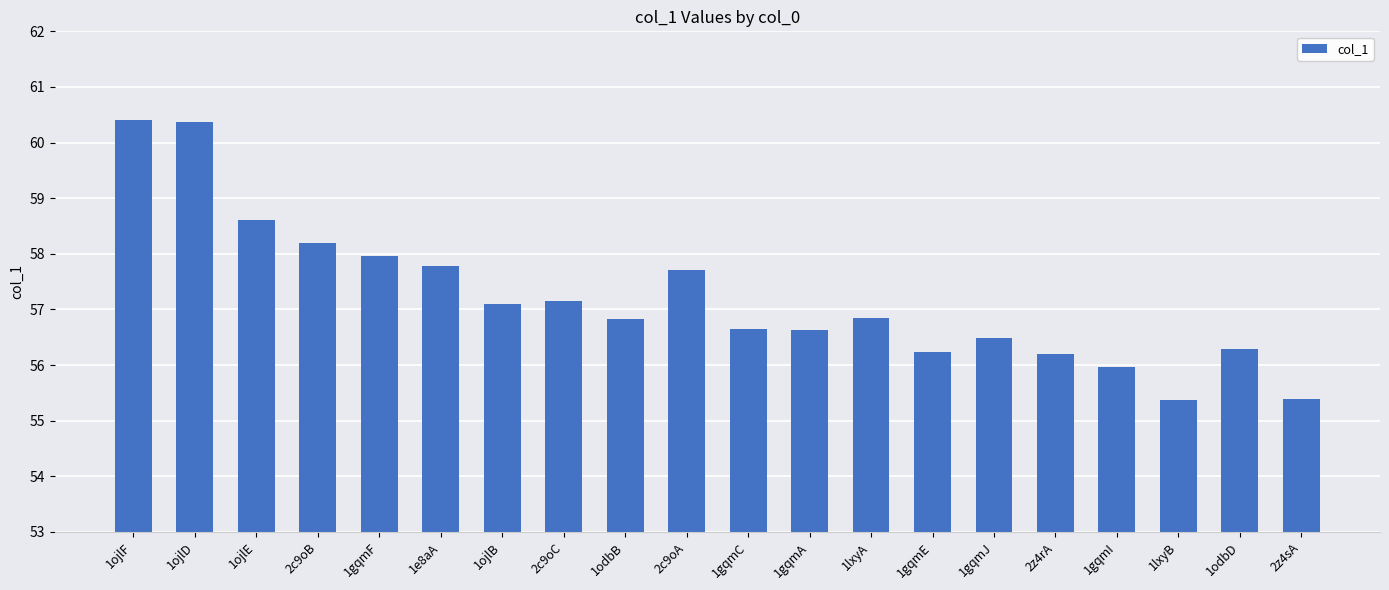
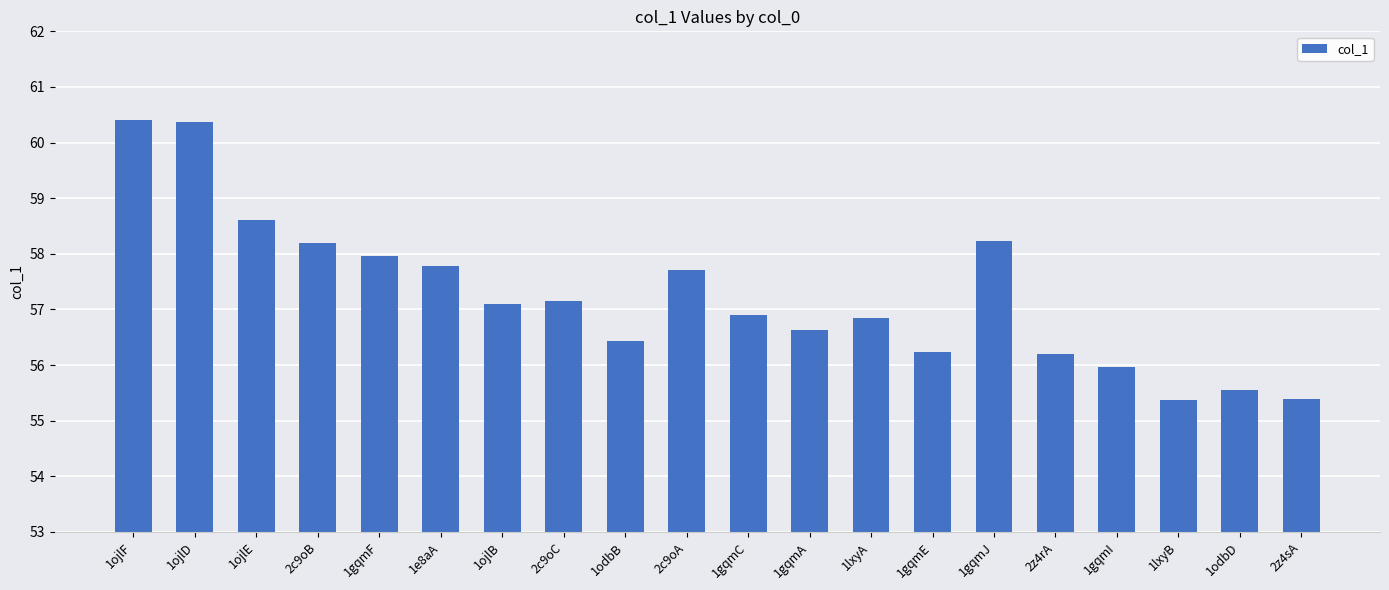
1odbB: 56.8 -> 56.4
1gqmC: 56.6 -> 56.9
1gqmJ: 56.5 -> 58.2
1odbD: 56.3 -> 55.6
